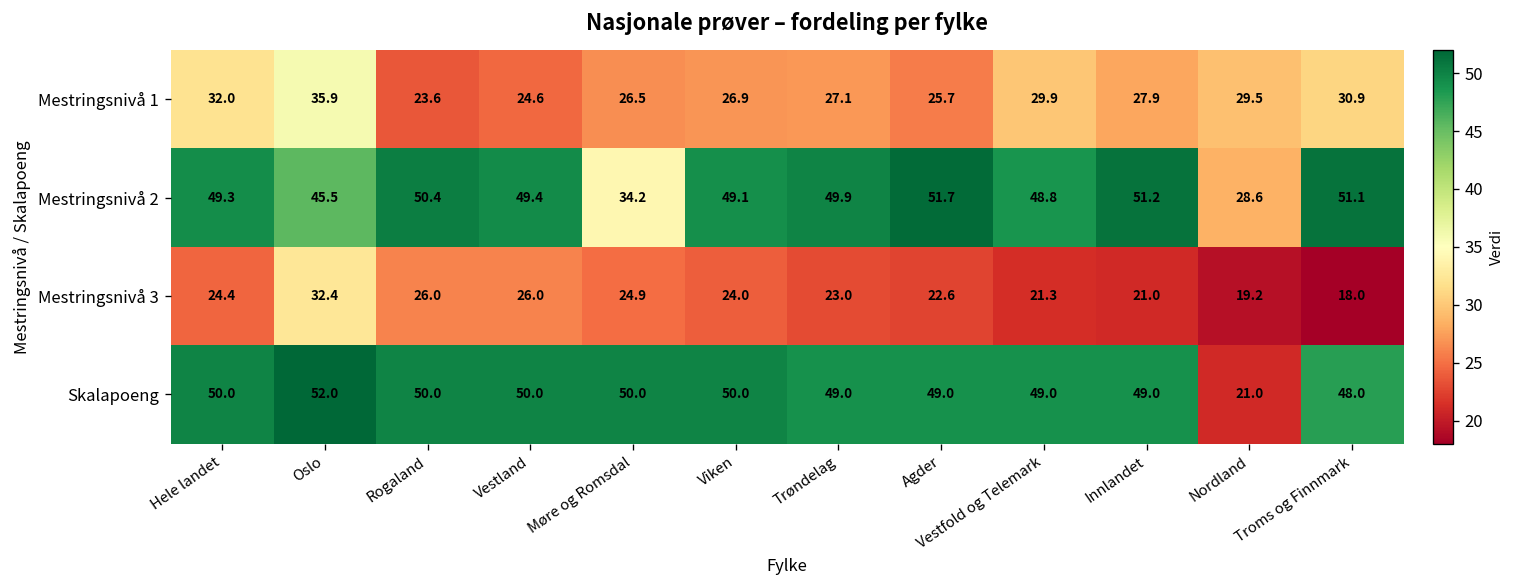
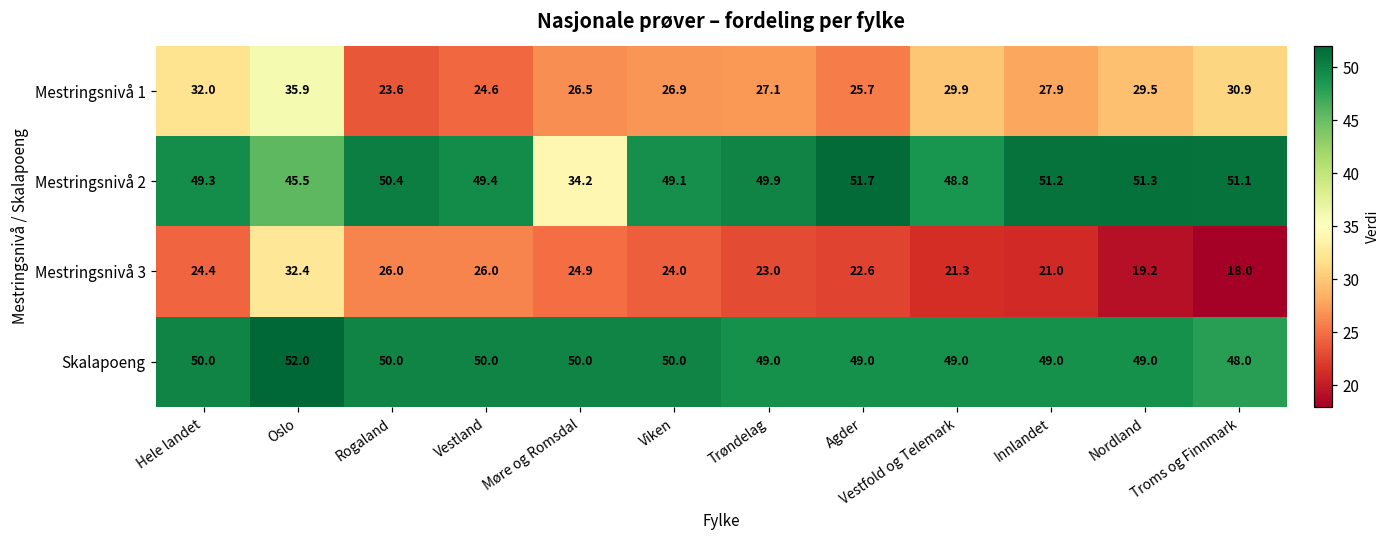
Mestringsnivå 2, Nordland: 28.6 -> 51.3
Skalapoeng, Nordland: 21.0 -> 49.0
